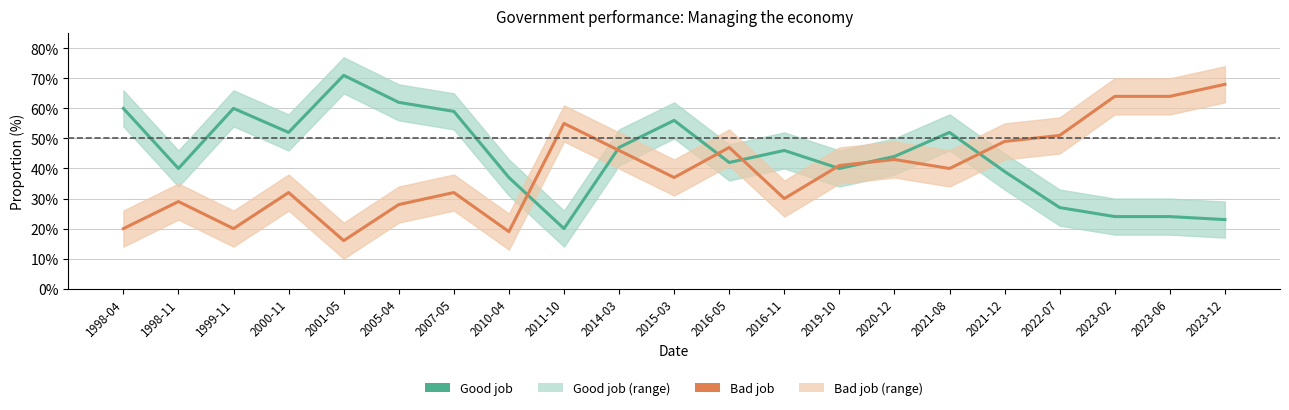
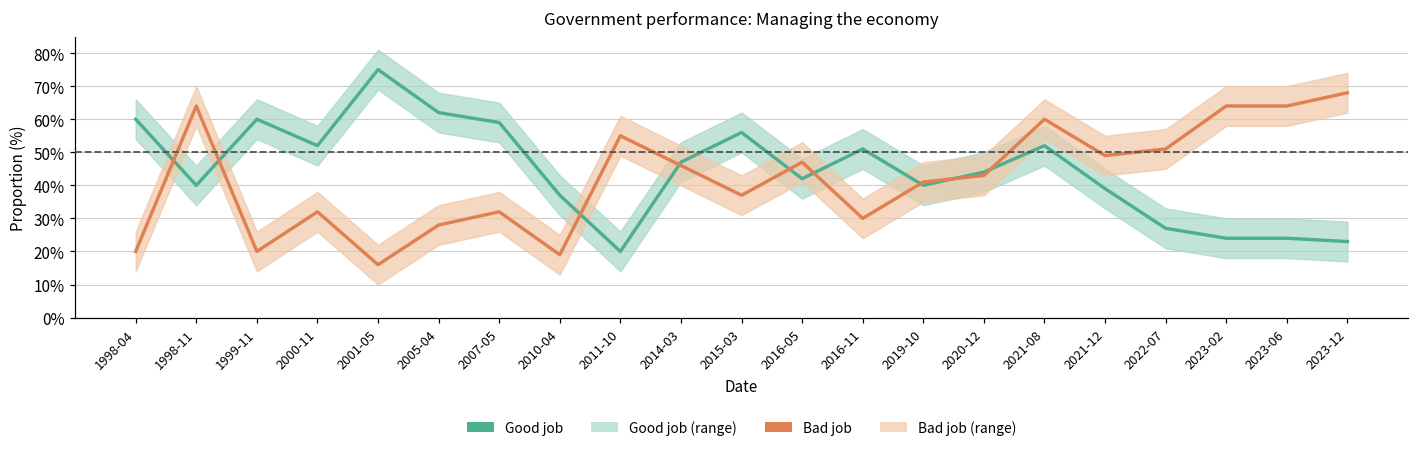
Bad job, 1998-11: 29% -> 64%
Good job, 2001-05: 71% -> 75%
Good job, 2016-11: 46% -> 51%
Bad job, 2021-08: 40% -> 60%
